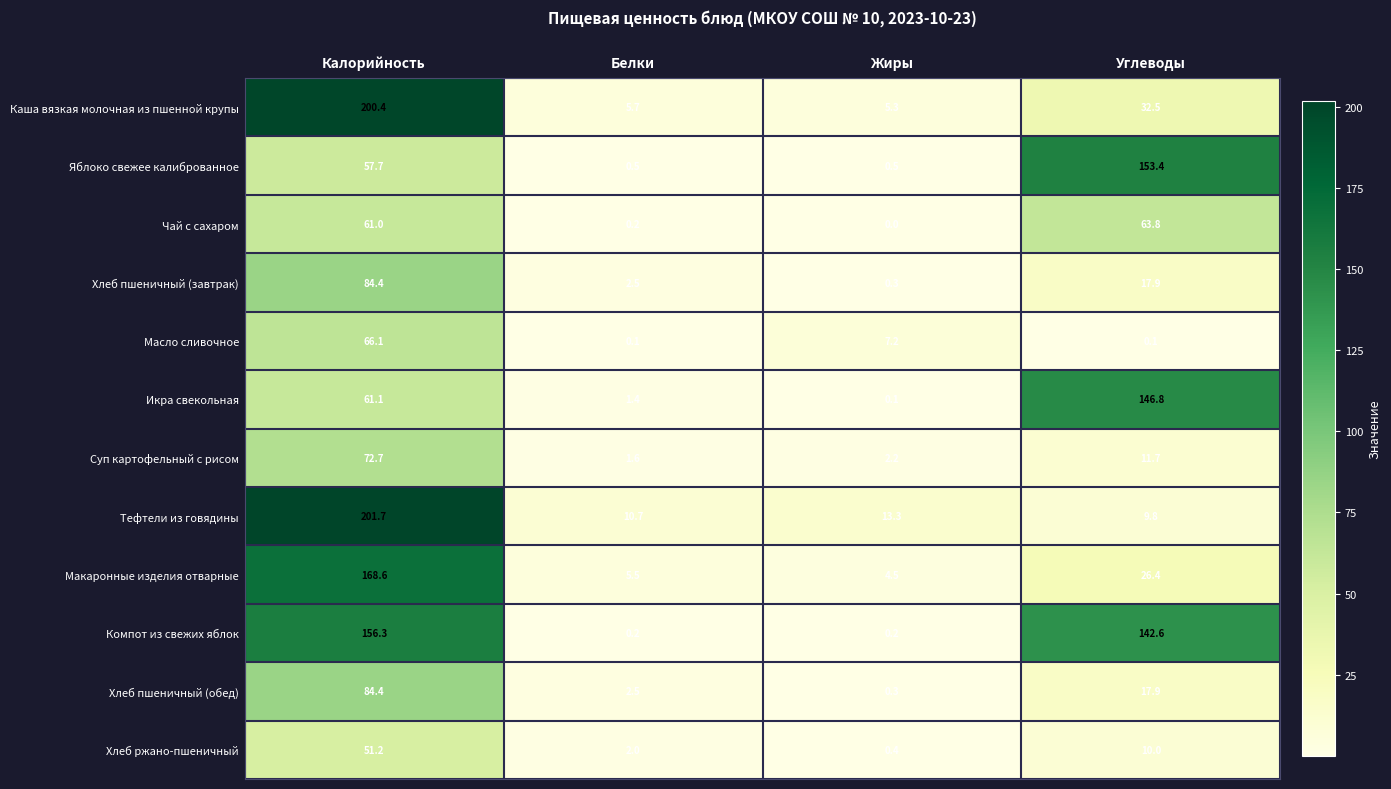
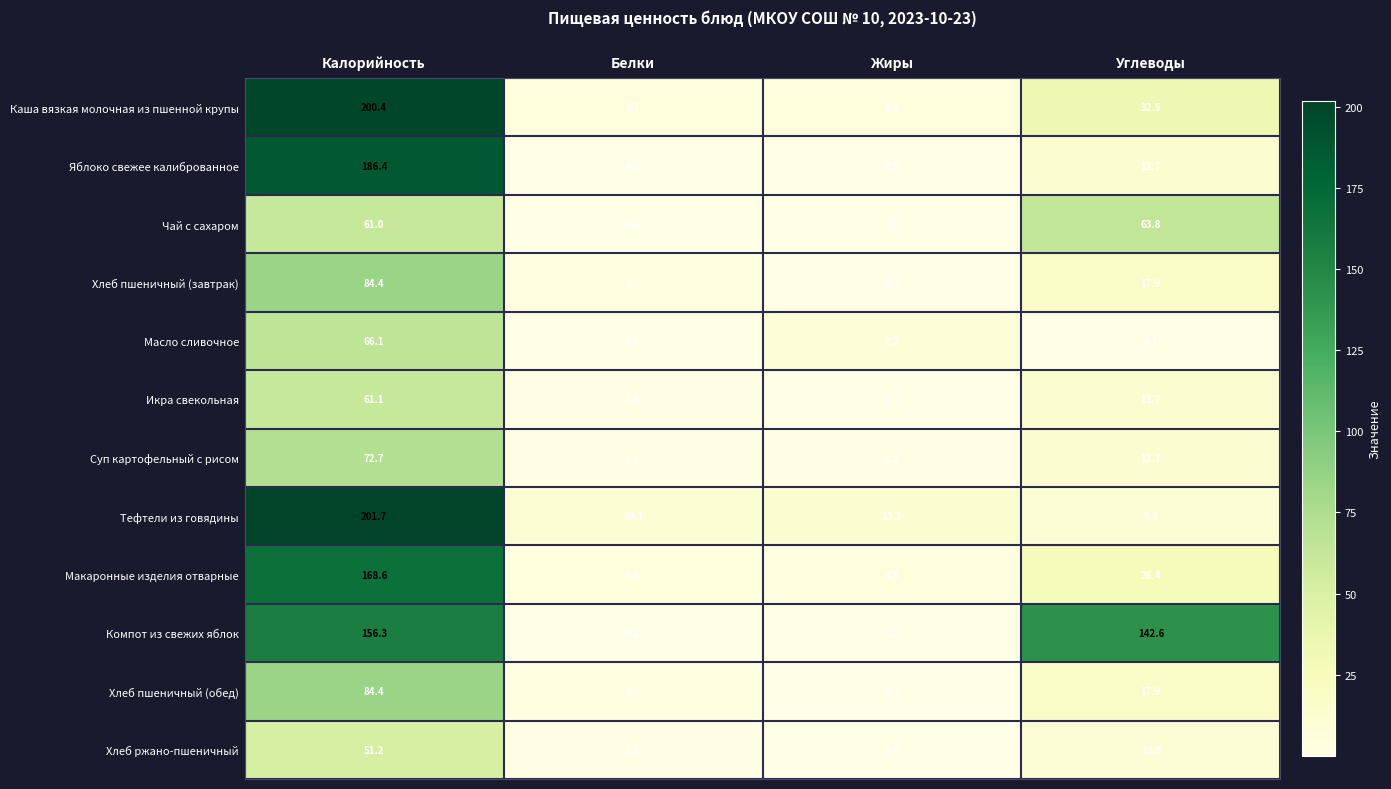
Яблоко свежее калиброванное, Калорийность: 57.7 -> 186.4
Яблоко свежее калиброванное, Углеводы: 153.4 -> 12.7
Икра свекольная, Углеводы: 146.8 -> 13.7
